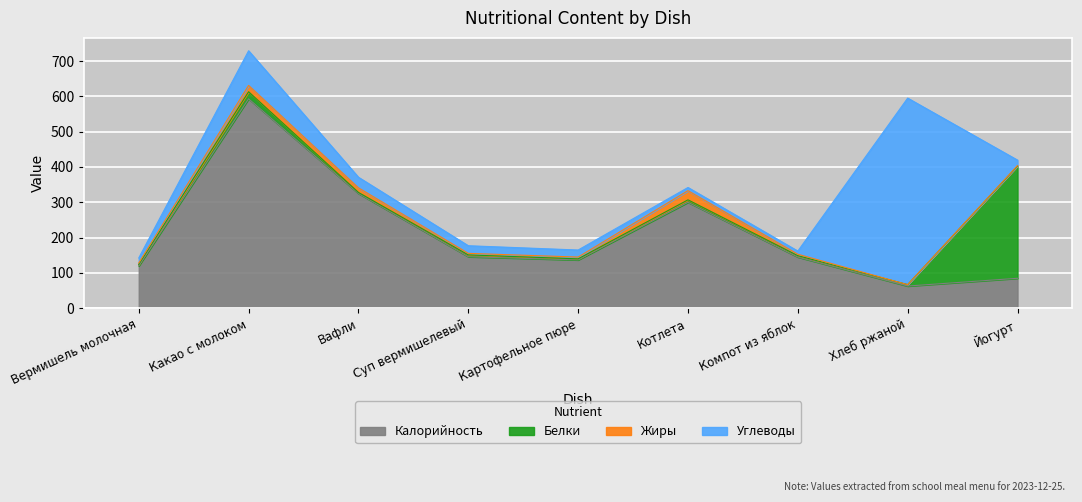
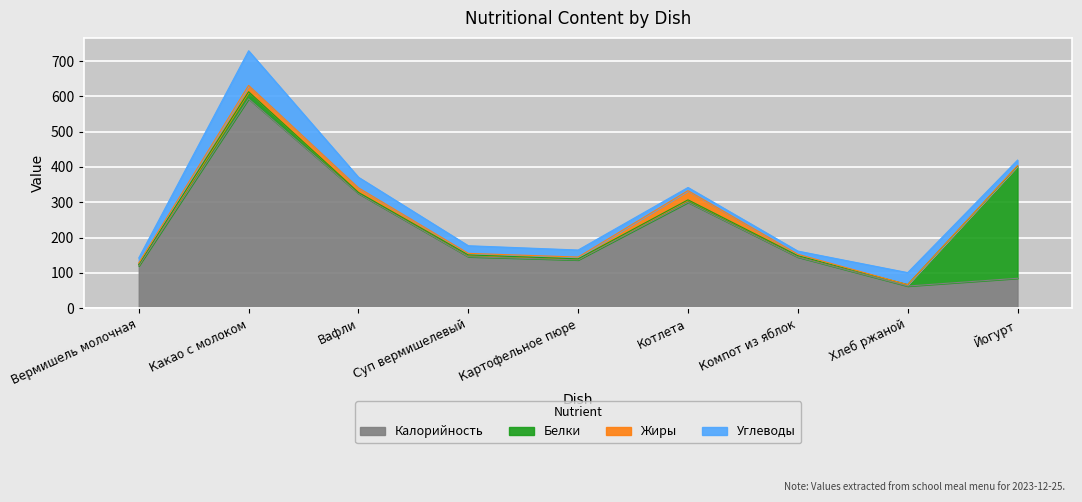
Углеводы, Хлеб ржаной: 530 -> 30
